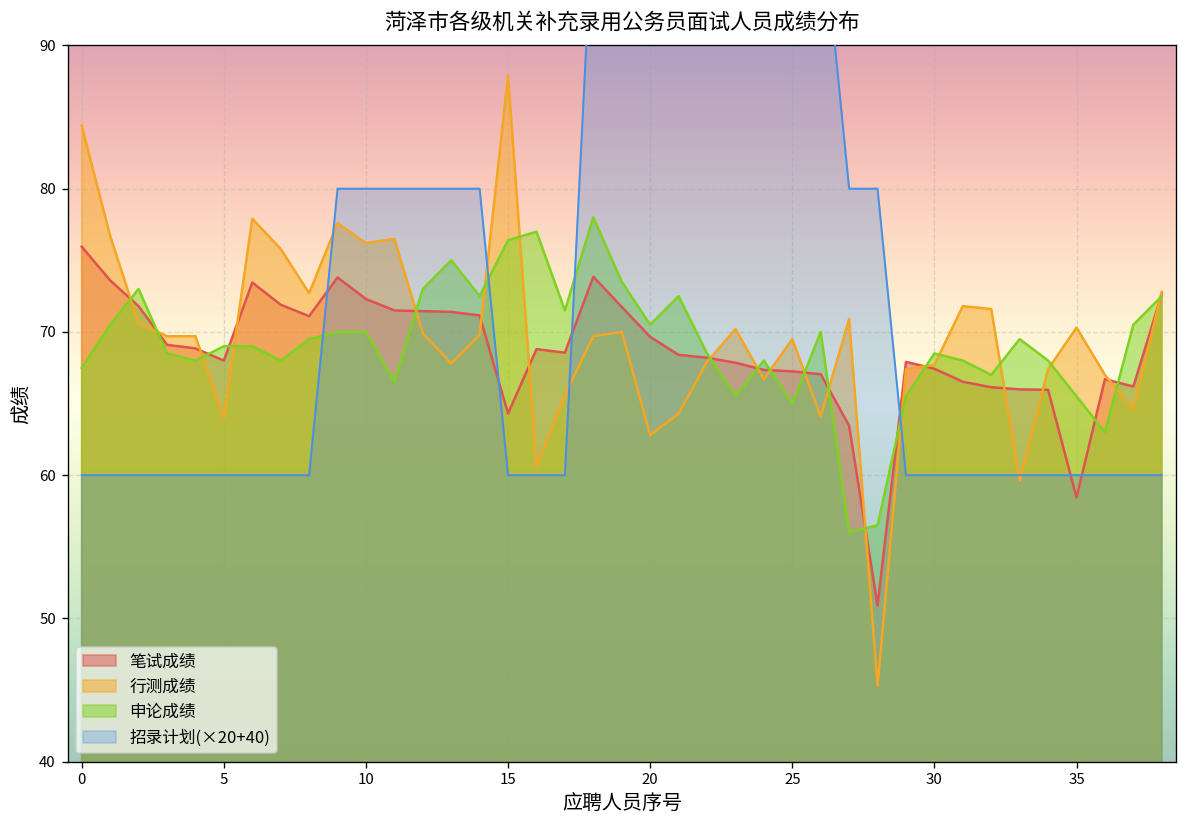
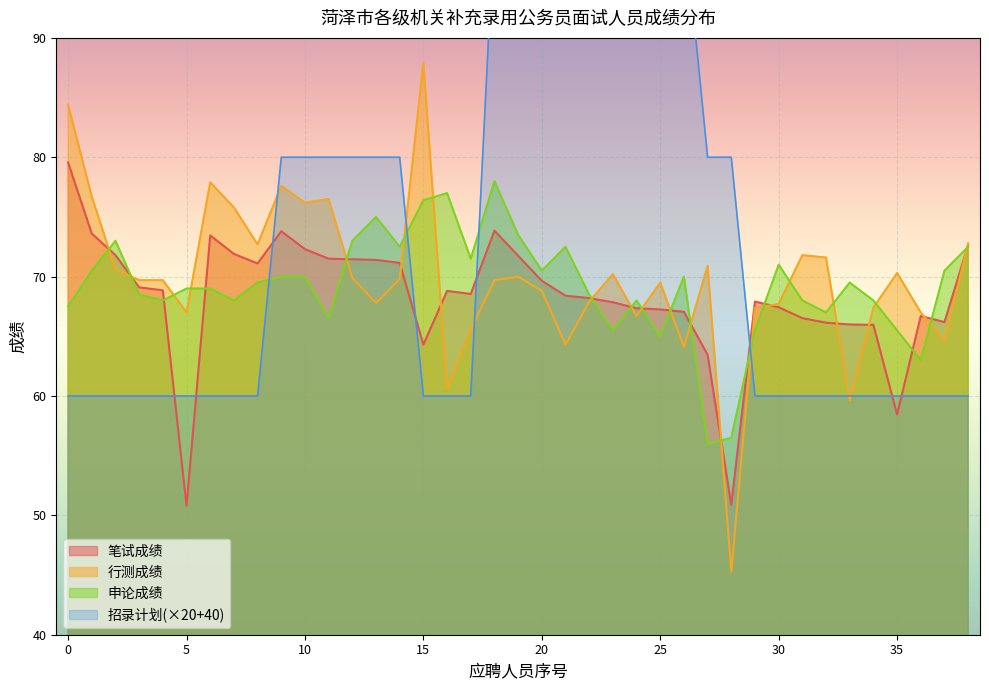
笔试成绩, 0: 76.0 -> 79.6
笔试成绩, 5: 68.0 -> 50.8
行测成绩, 5: 64 -> 67
行测成绩, 20: 62.8 -> 68.8
申论成绩, 30: 68.5 -> 71.0
